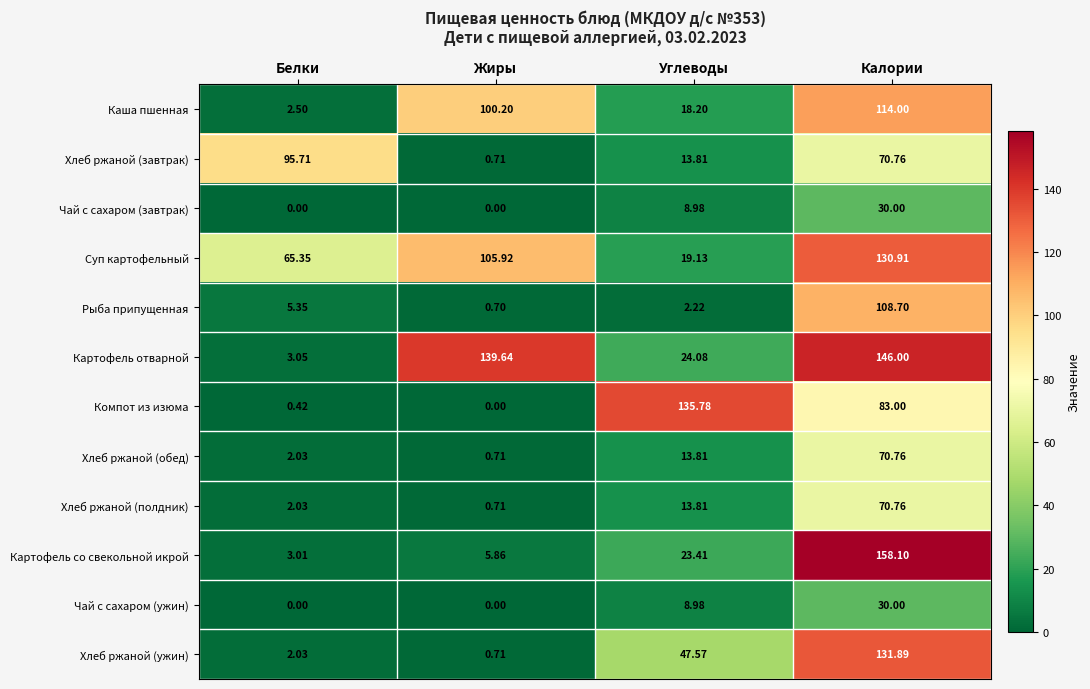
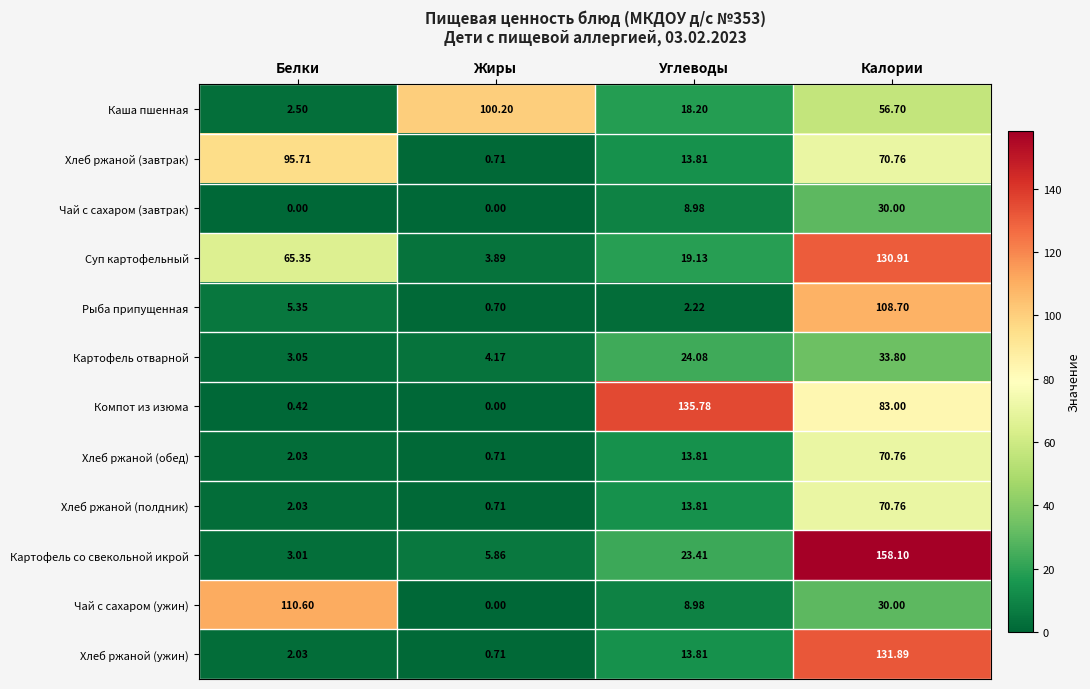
Каша пшенная, Калории: 114.00 -> 56.70
Суп картофельный, Жиры: 105.92 -> 3.89
Картофель отварной, Жиры: 139.64 -> 4.17
Картофель отварной, Калории: 146.00 -> 33.80
Чай с сахаром (ужин), Белки: 0.00 -> 110.60
Хлеб ржаной (ужин), Углеводы: 47.57 -> 13.81
